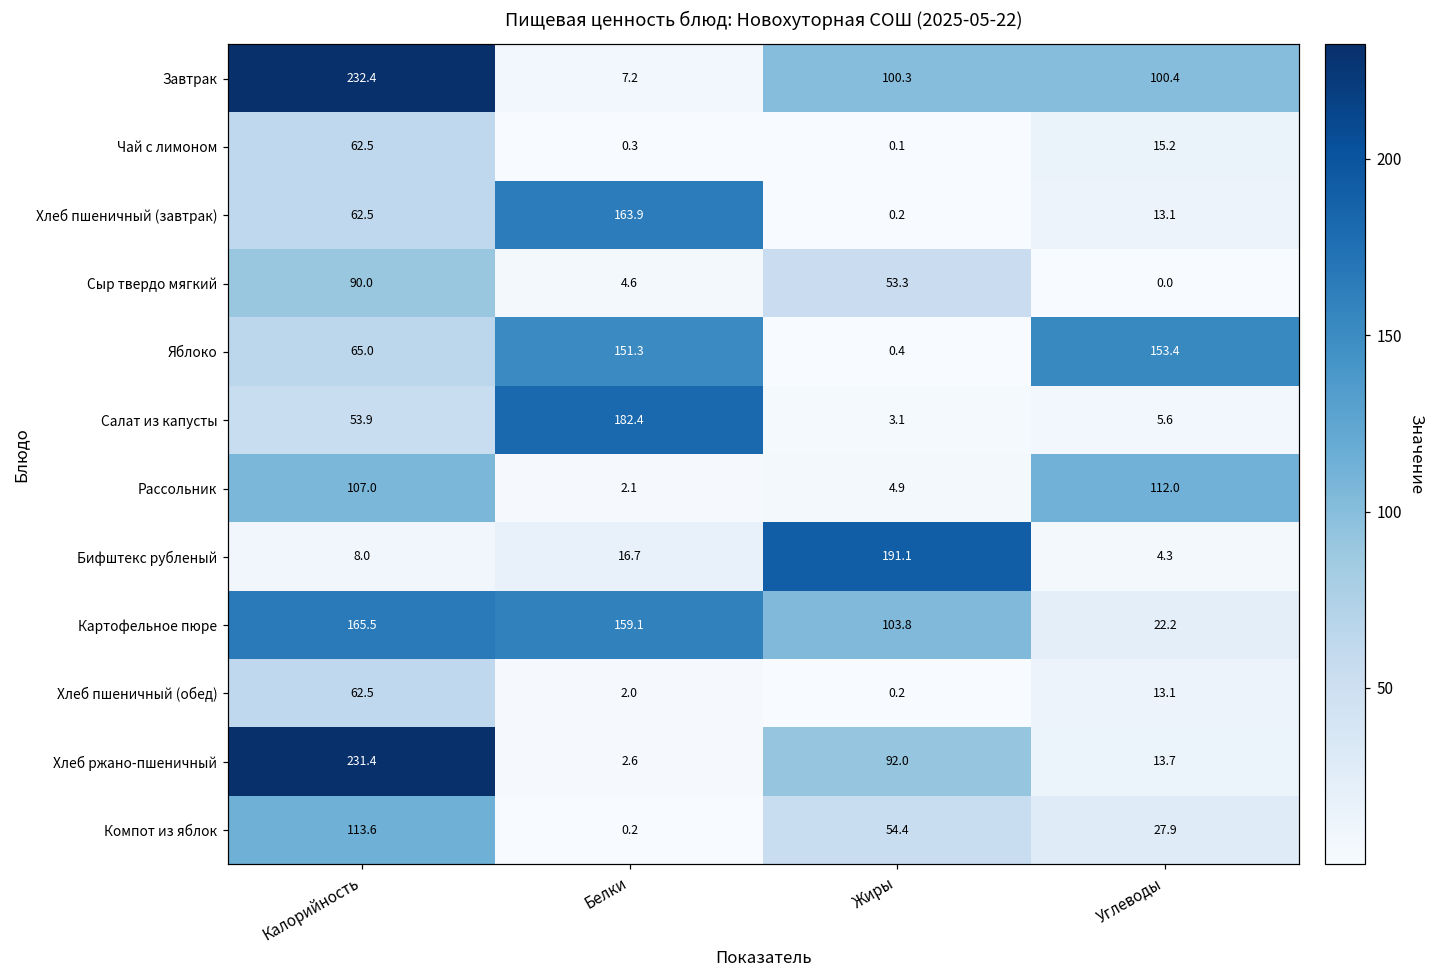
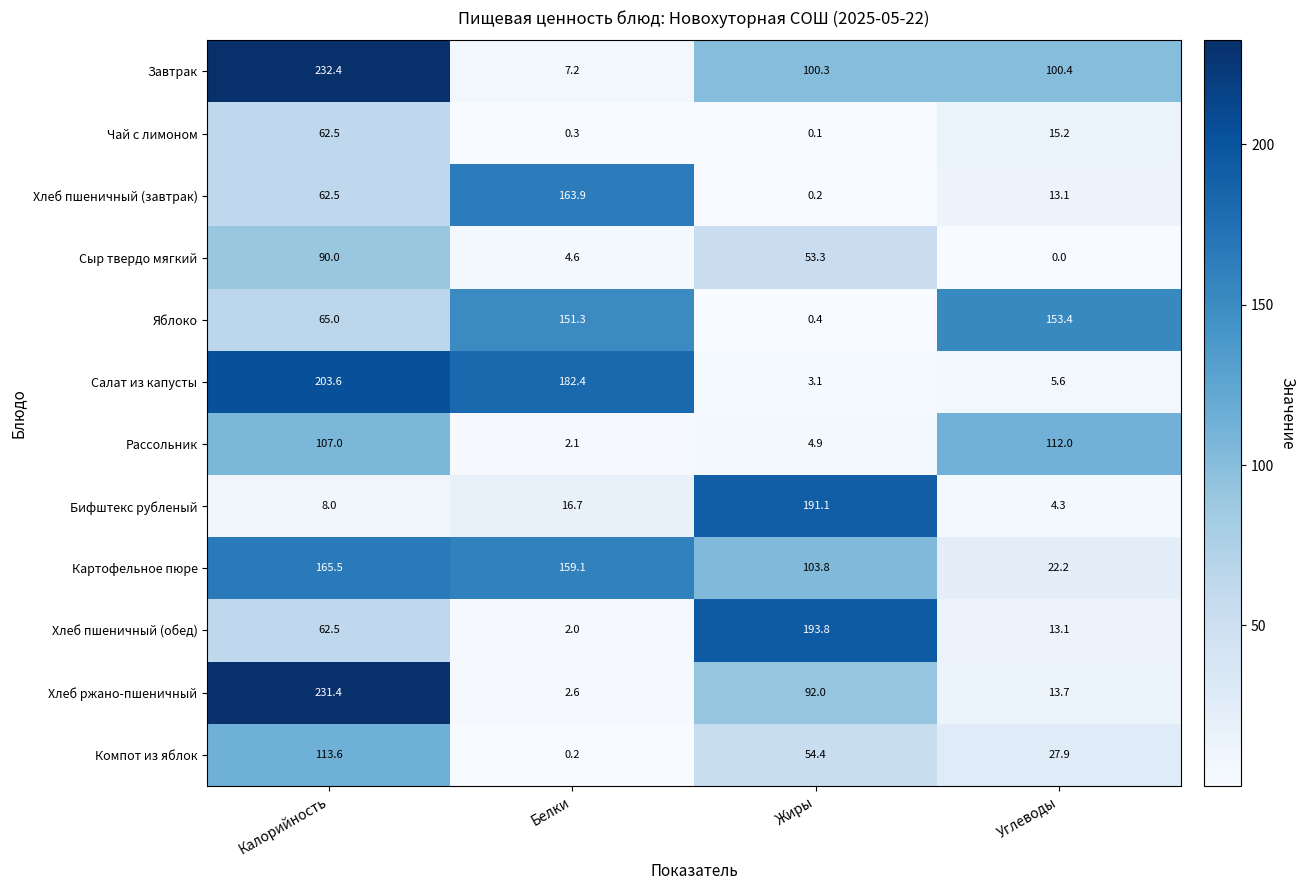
Салат из капусты, Калорийность: 53.9 -> 203.6
Хлеб пшеничный (обед), Жиры: 0.2 -> 193.8
